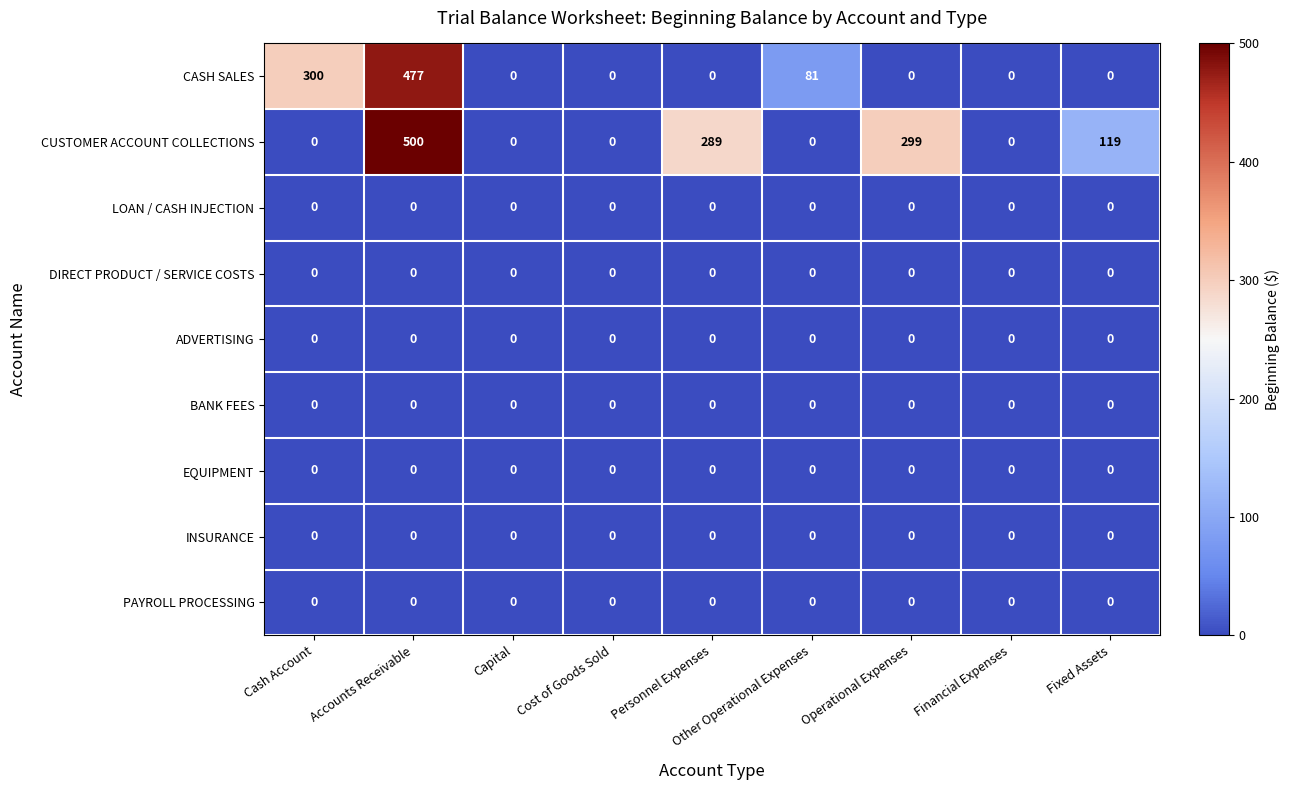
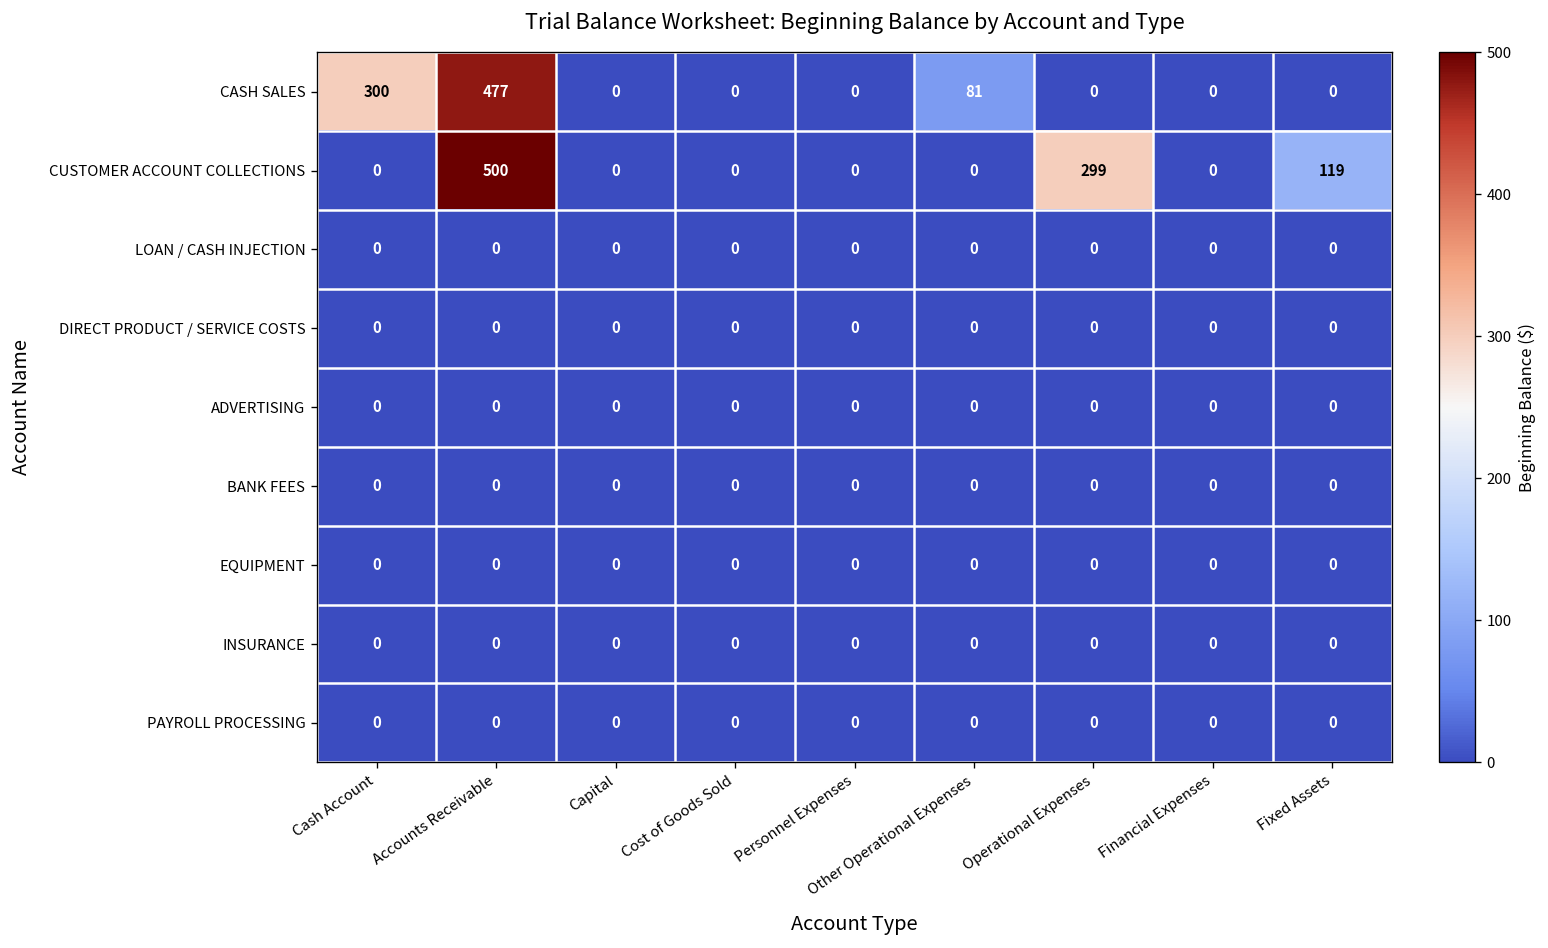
CUSTOMER ACCOUNT COLLECTIONS, Personnel Expenses: 289 -> 0
